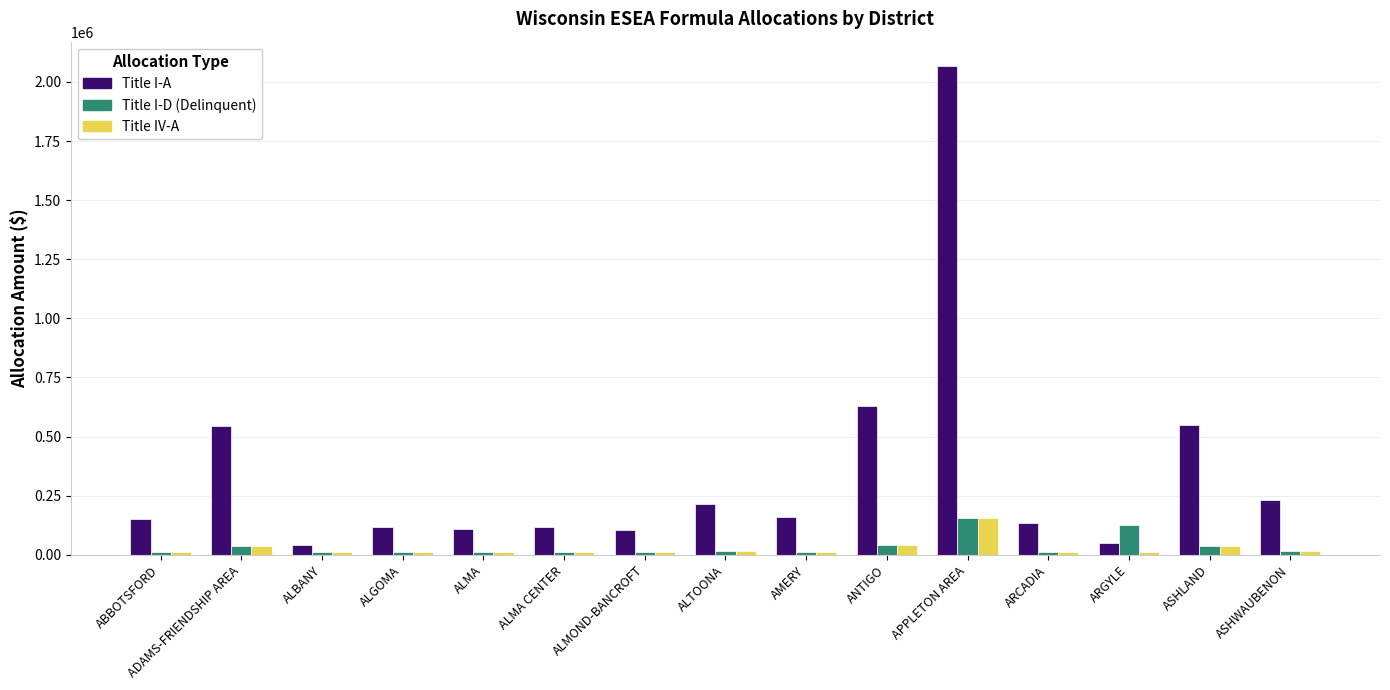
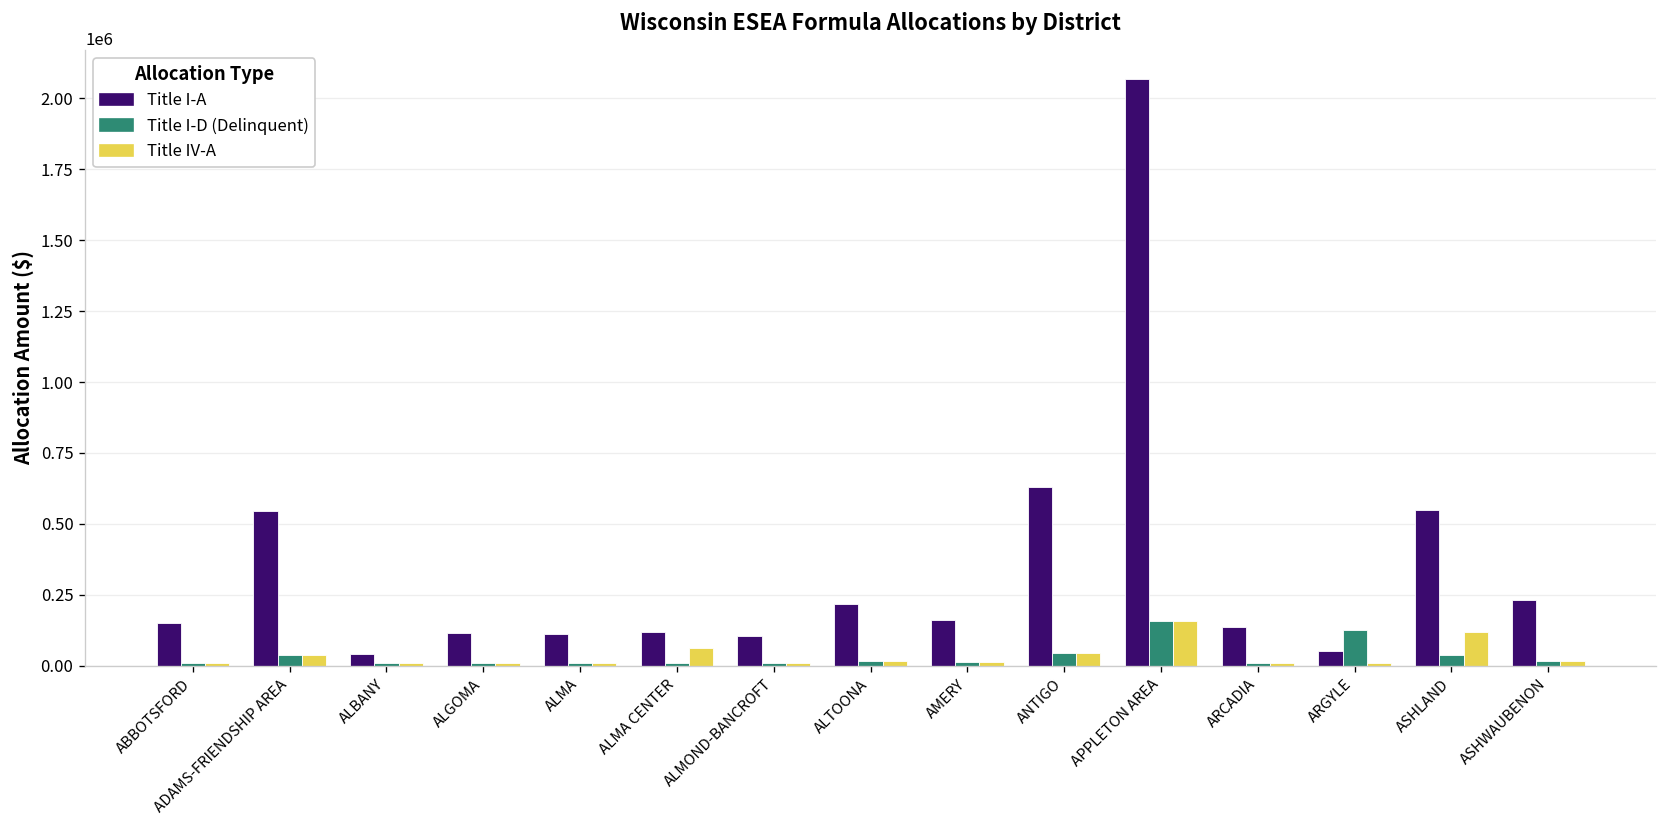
Title IV-A, ALMA CENTER: 10000 -> 60000
Title IV-A, ASHLAND: 40000 -> 120000
